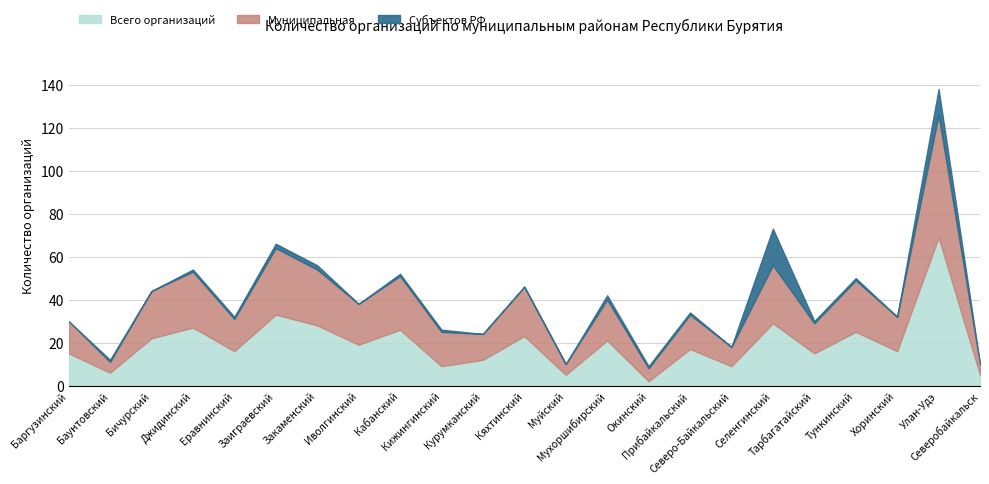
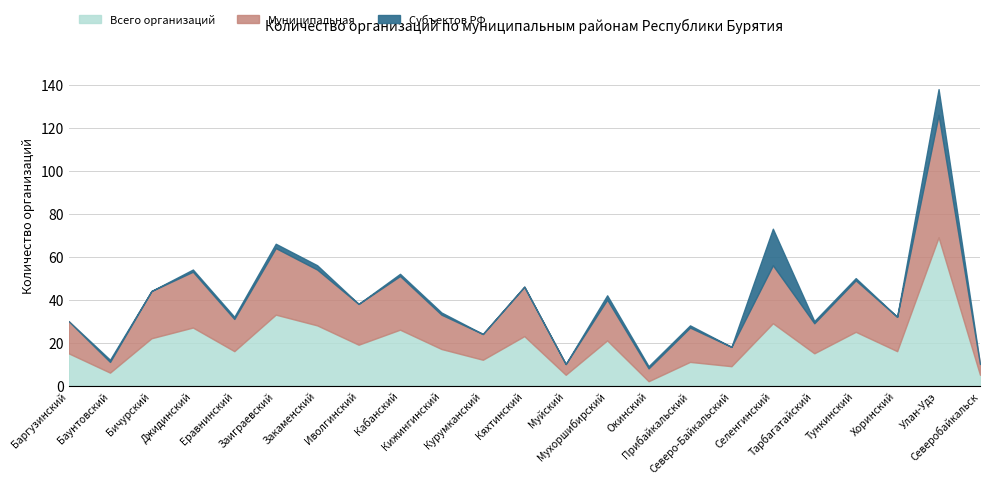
Всего организаций, Кижингинский: 9 -> 17
Всего организаций, Прибайкальский: 17 -> 11
